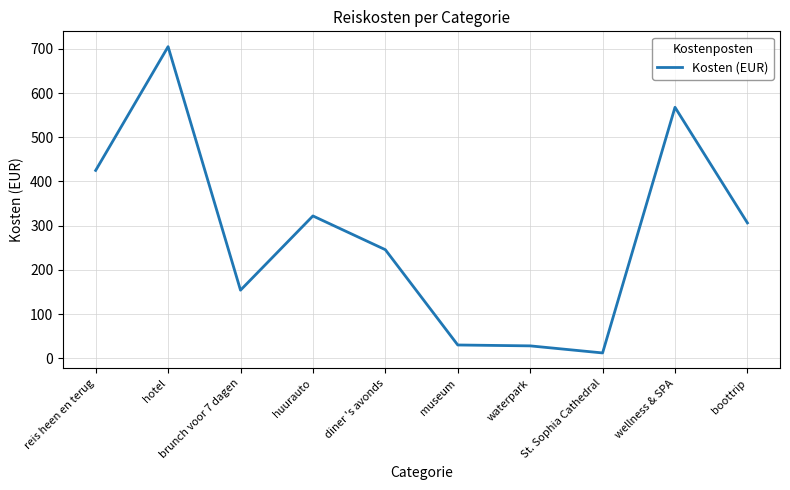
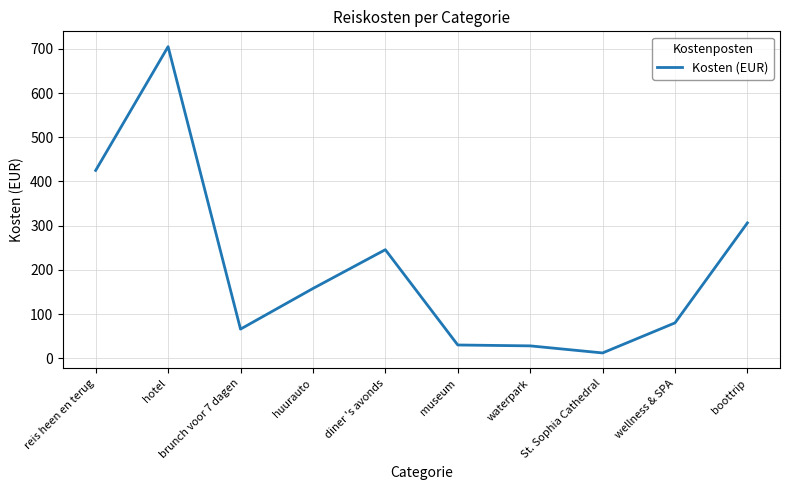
brunch voor 7 dagen: 150 -> 70
huurauto: 320 -> 160
wellness & SPA: 570 -> 80
